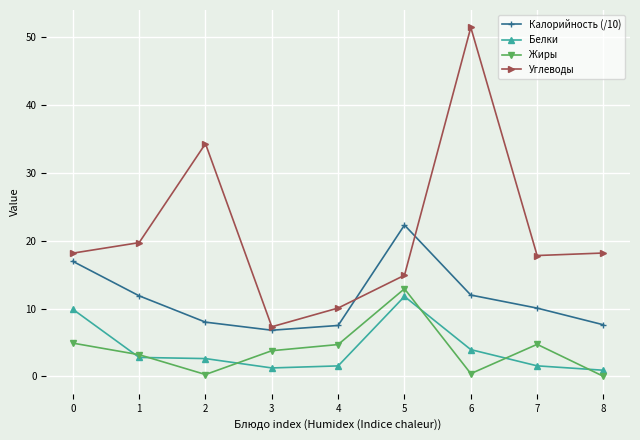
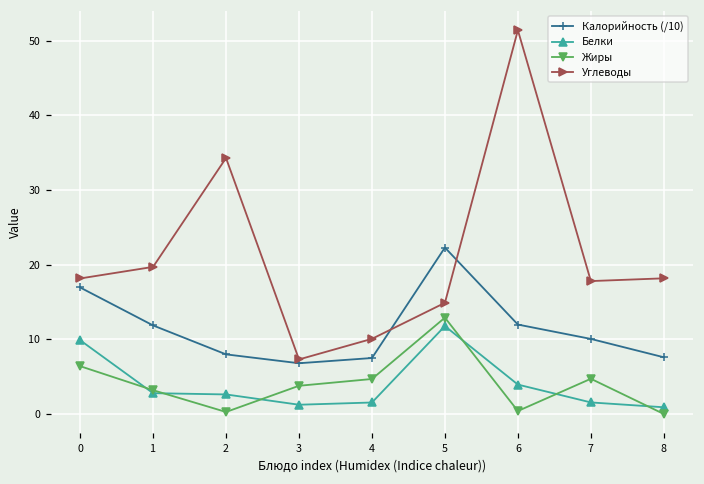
Жиры, 0: 5 -> 6
